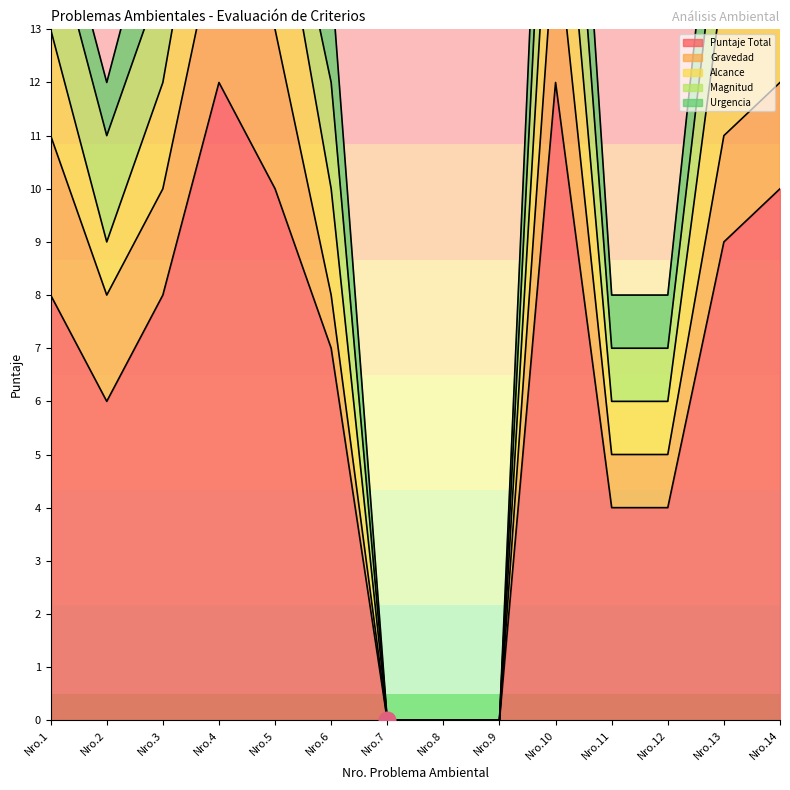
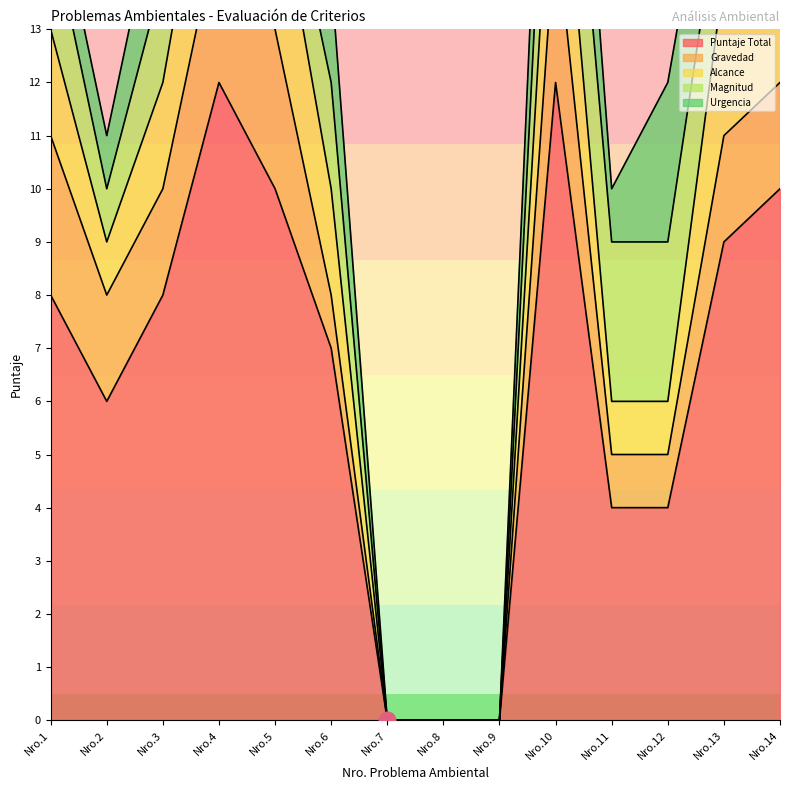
Magnitud, Nro.2: 2 -> 1
Magnitud, Nro.11: 1 -> 3
Magnitud, Nro.12: 1 -> 3
Urgencia, Nro.12: 1 -> 3
